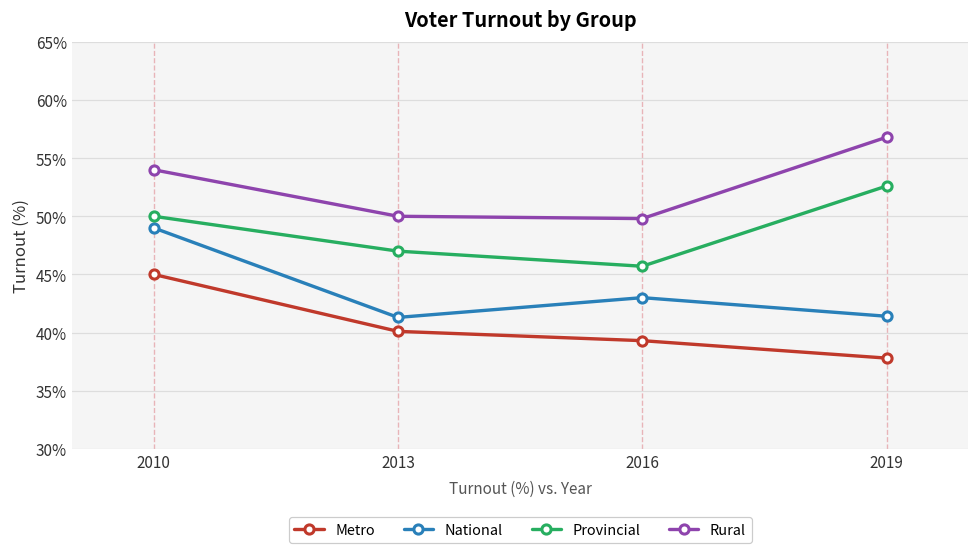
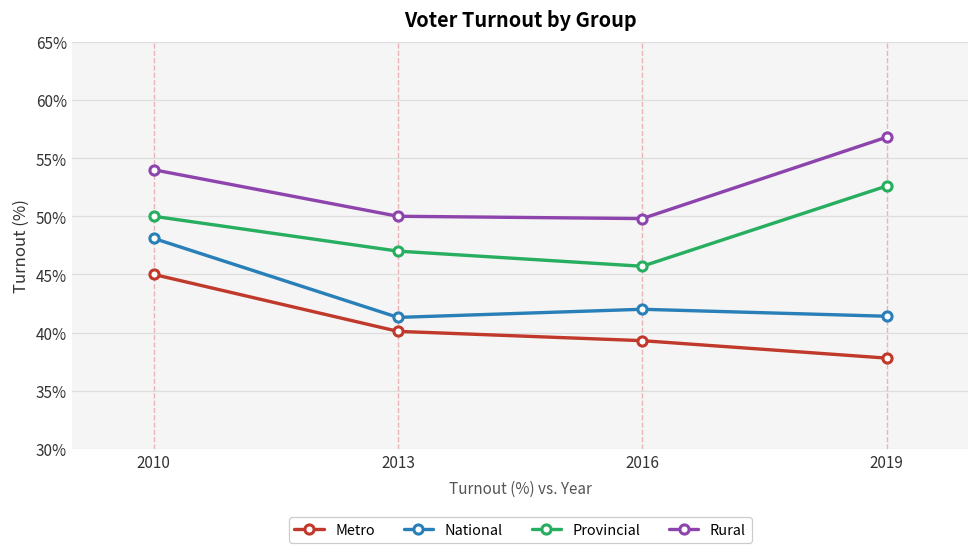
National, 2010: 49.0% -> 48.1%
National, 2016: 43% -> 42%
